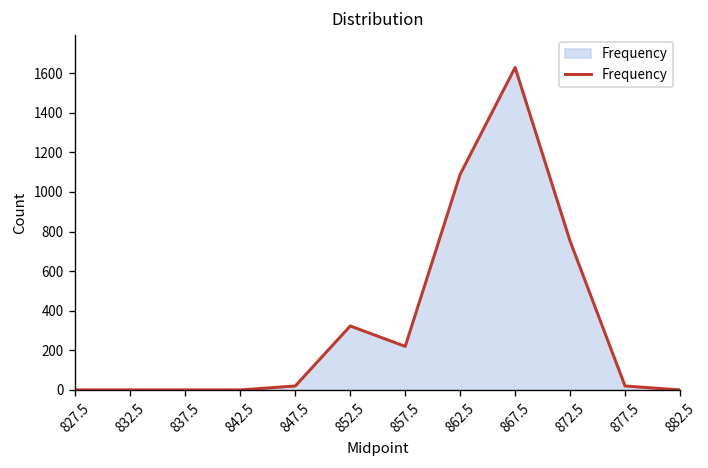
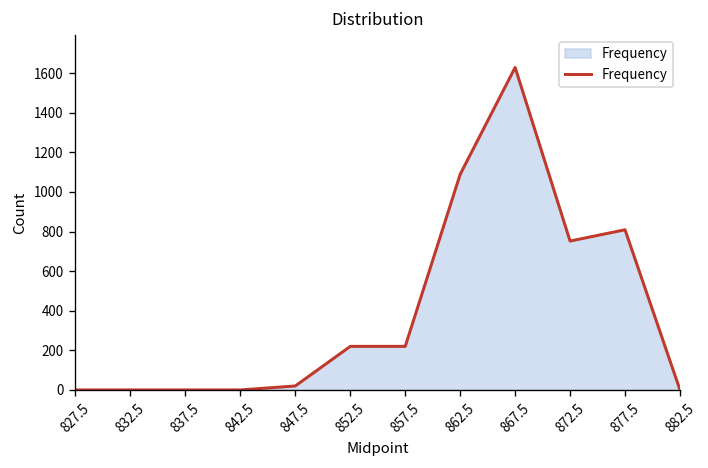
852.5: 320 -> 220
877.5: 20 -> 810
